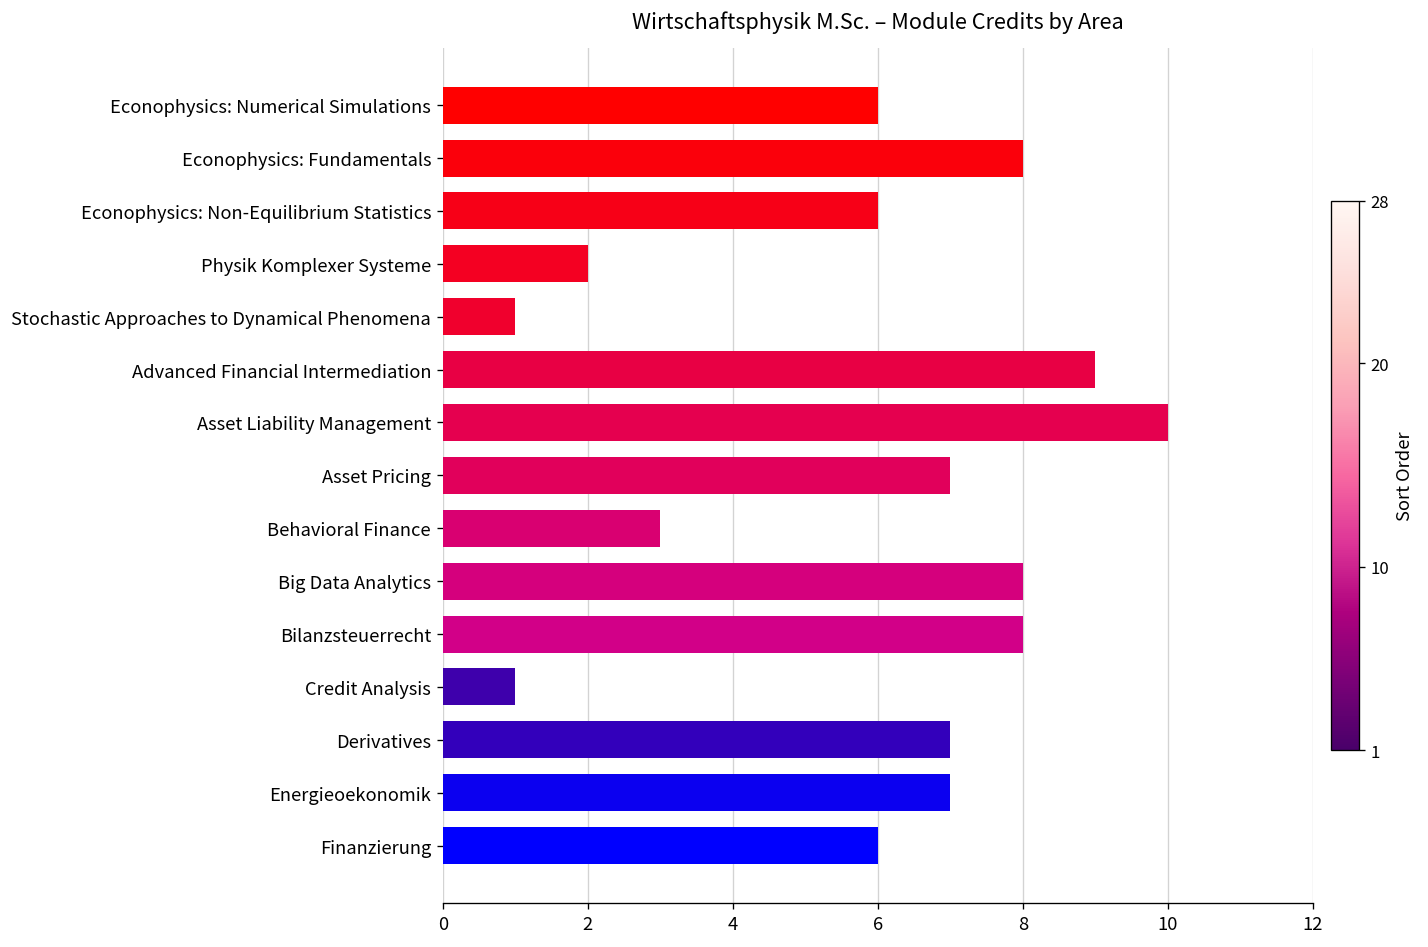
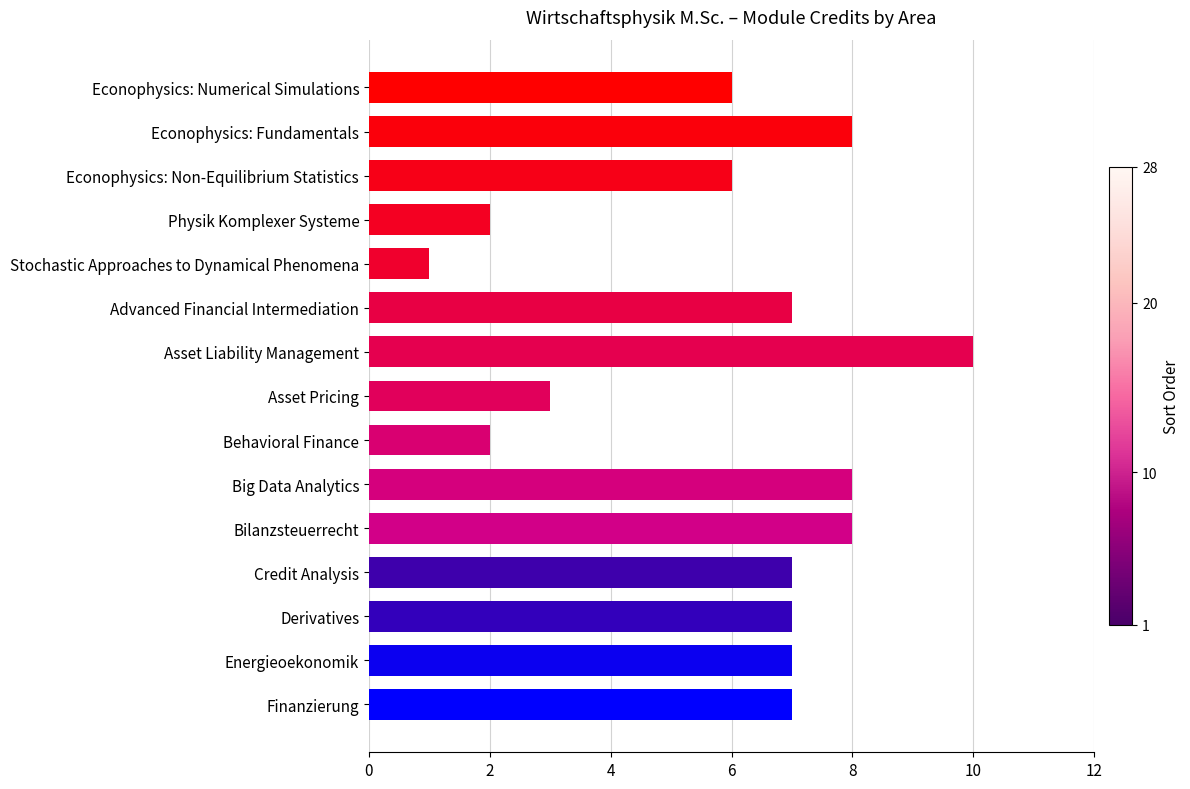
Advanced Financial Intermediation: 9 -> 7
Asset Pricing: 7 -> 3
Behavioral Finance: 3 -> 2
Credit Analysis: 1 -> 7
Finanzierung: 6 -> 7
